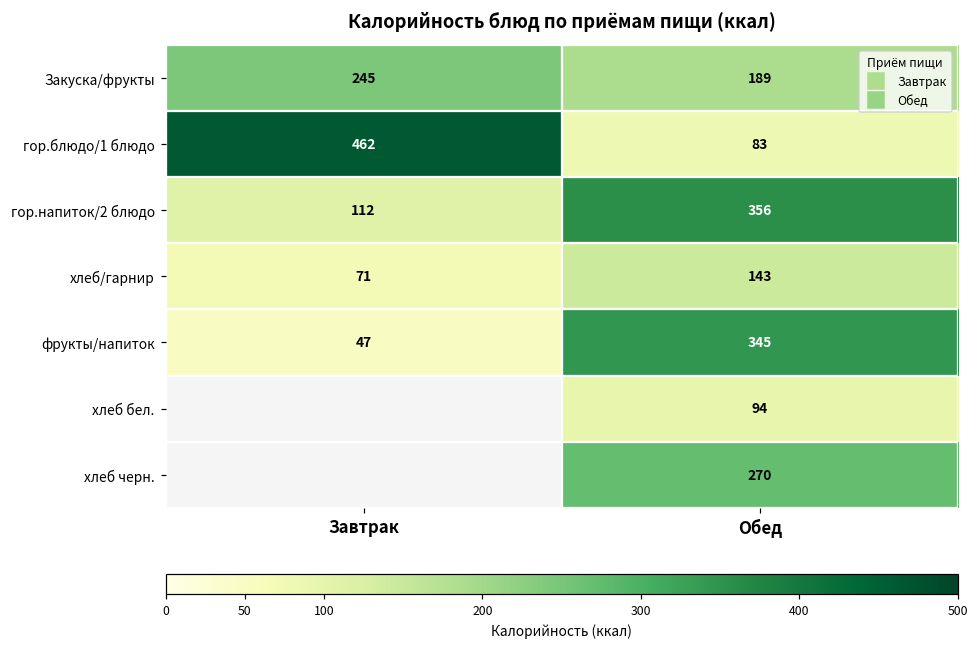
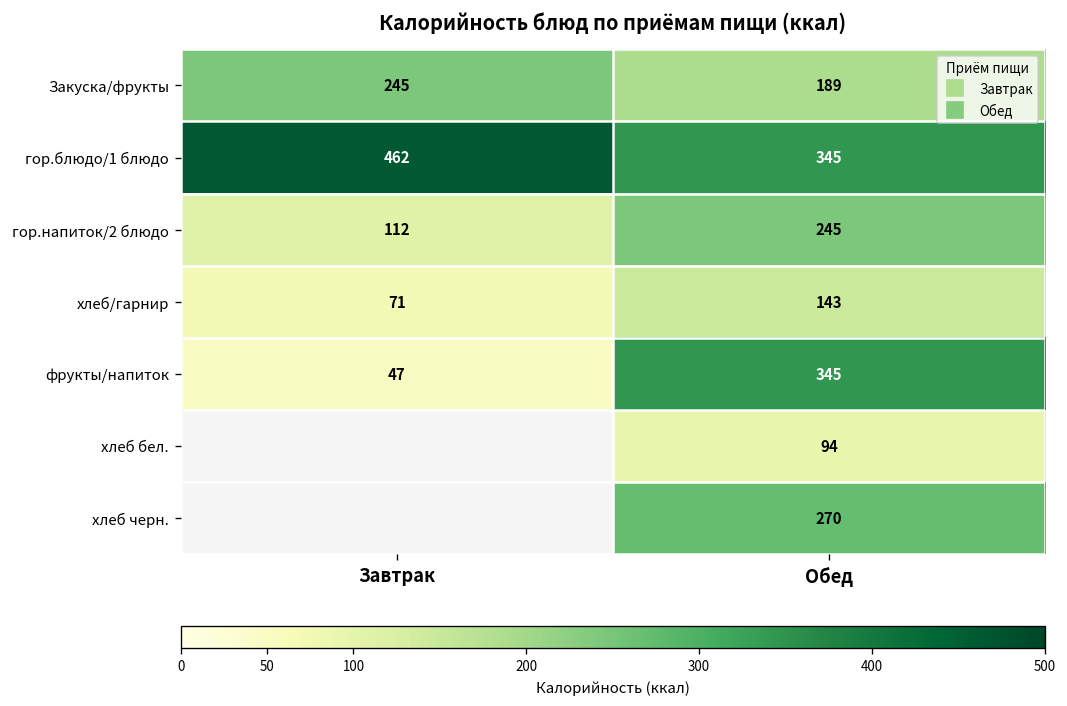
гор.блюдо/1 блюдо, Обед: 83 -> 345
гор.напиток/2 блюдо, Обед: 356 -> 245
